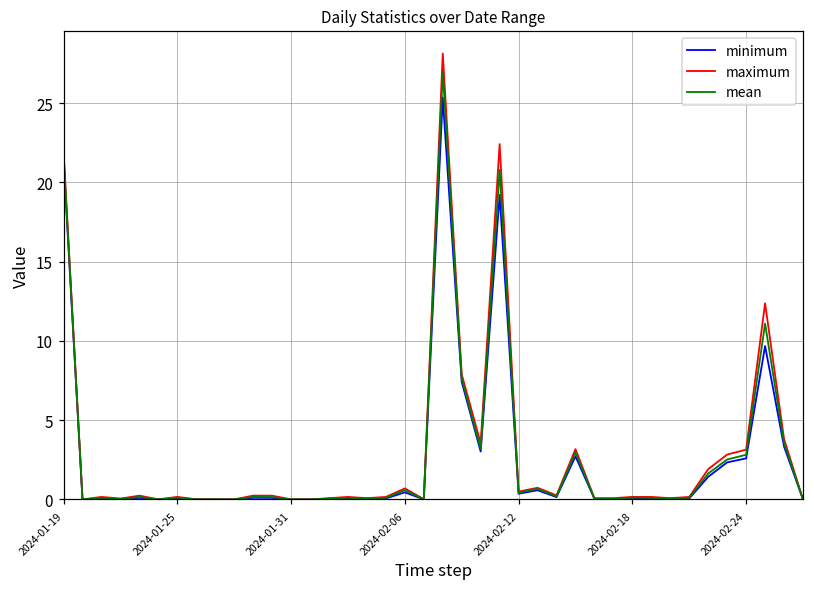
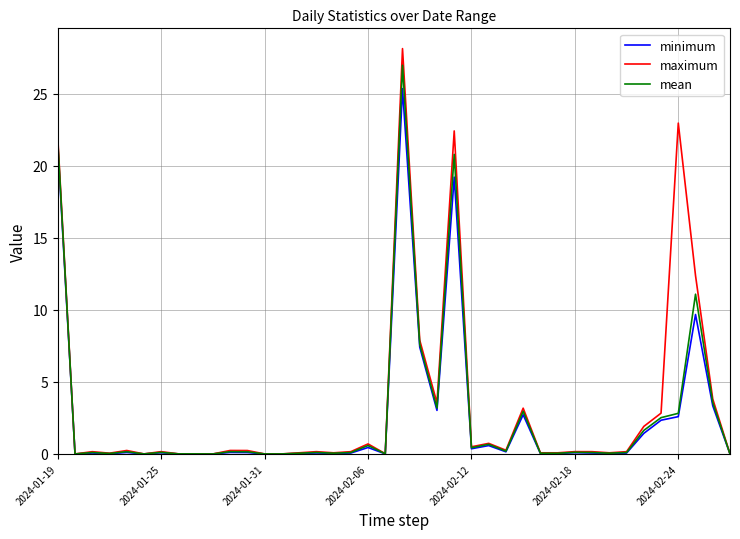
maximum, 2024-02-24: 3.1 -> 23.0
